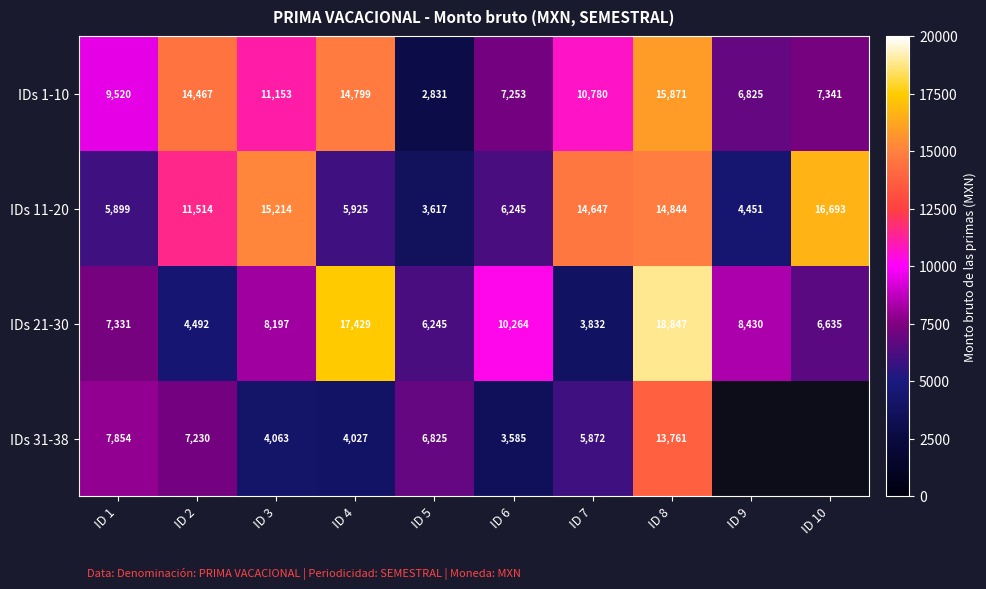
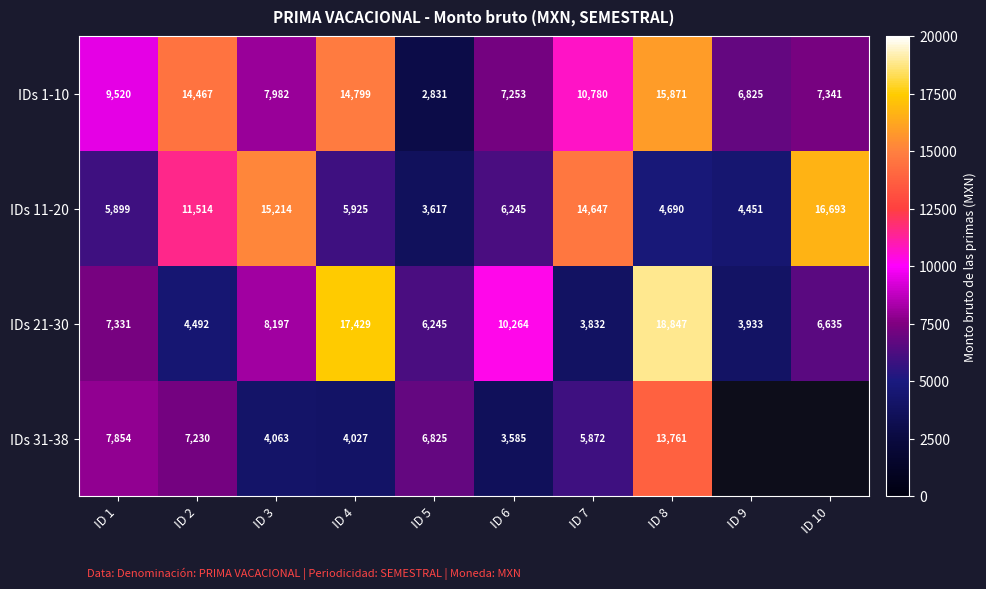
IDs 1-10, ID 3: 11,153 -> 7,982
IDs 11-20, ID 8: 14,844 -> 4,690
IDs 21-30, ID 9: 8,430 -> 3,933
